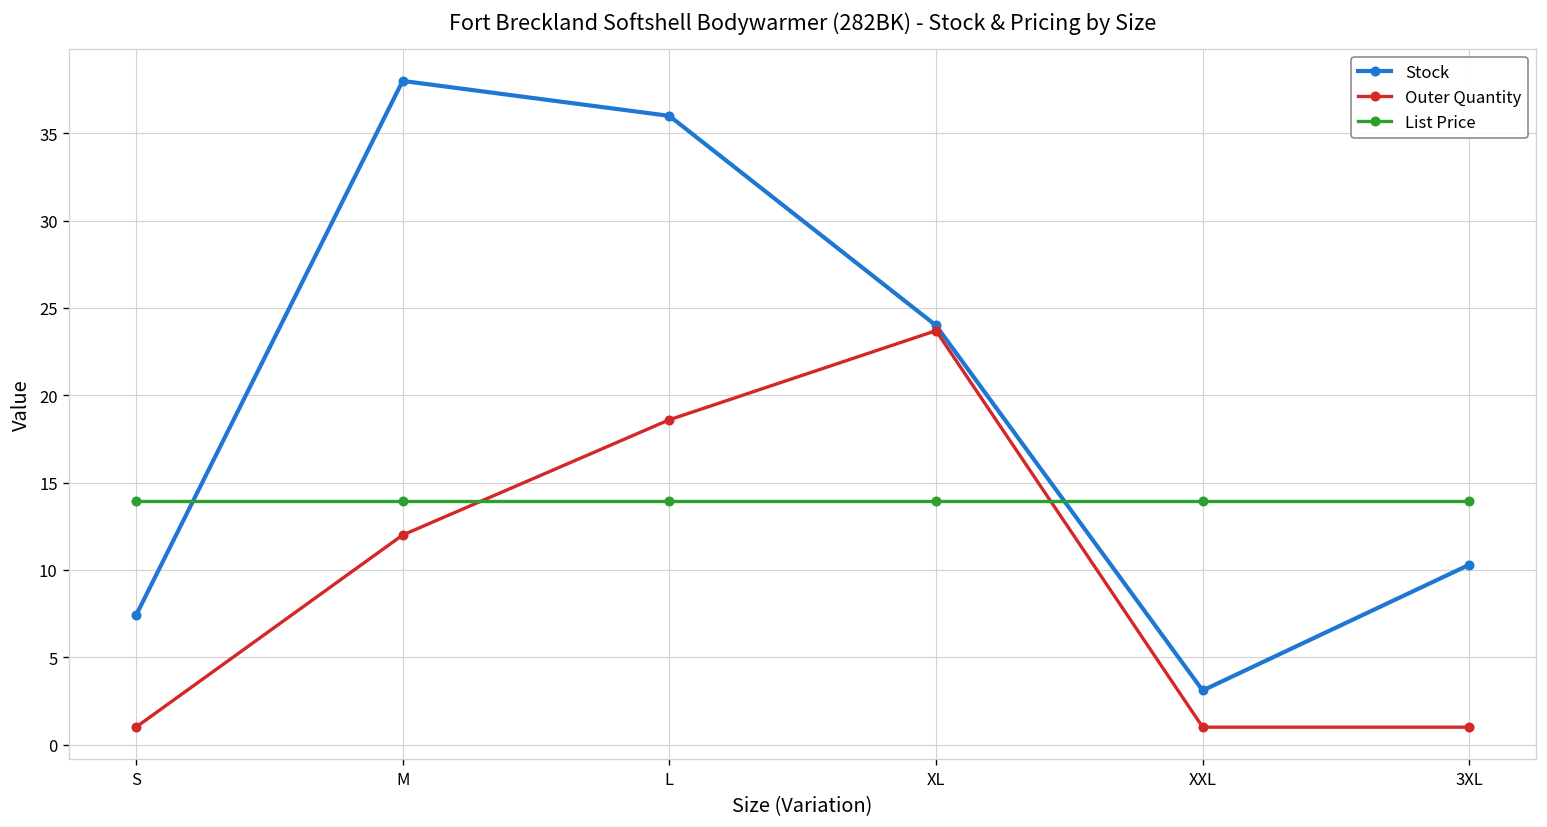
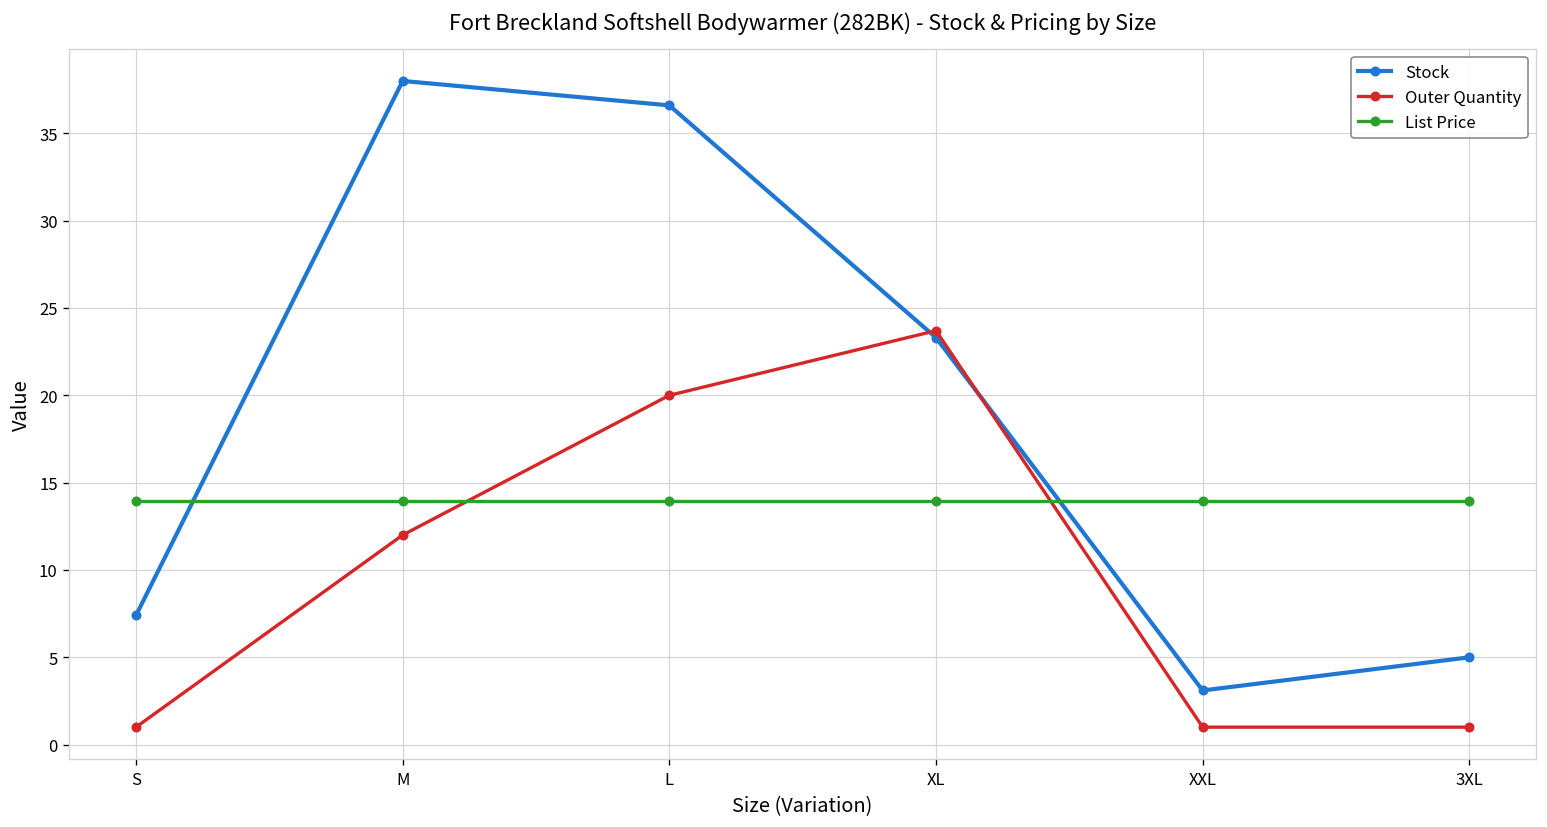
Stock, L: 36.0 -> 36.6
Outer Quantity, L: 18.6 -> 20.0
Stock, XL: 24.0 -> 23.3
Stock, 3XL: 10.3 -> 5.0
